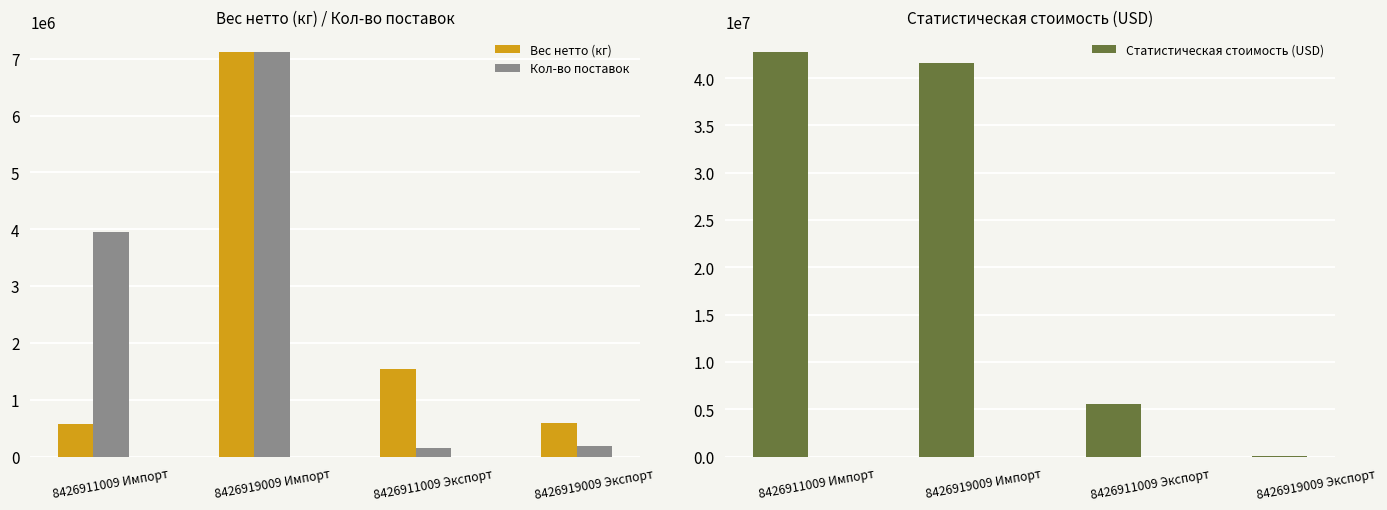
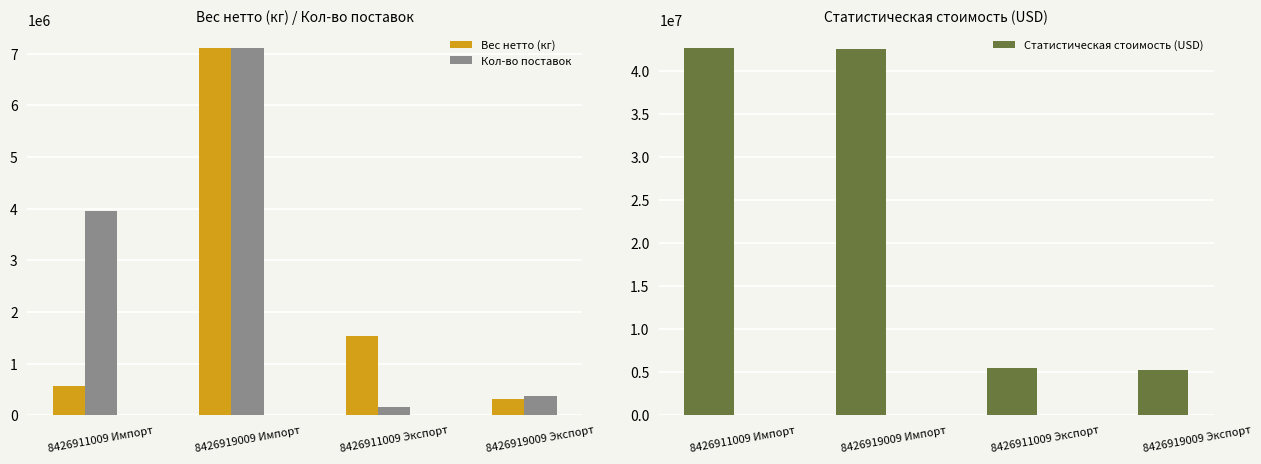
Вес нетто (кг) / Кол-во поставок, Вес нетто (кг), 8426919009 Экспорт: 600000 -> 300000
Вес нетто (кг) / Кол-во поставок, Кол-во поставок, 8426919009 Экспорт: 200000 -> 400000
Статистическая стоимость (USD), 8426919009 Импорт: 42000000 -> 43000000
Статистическая стоимость (USD), 8426919009 Экспорт: 0 -> 5000000
